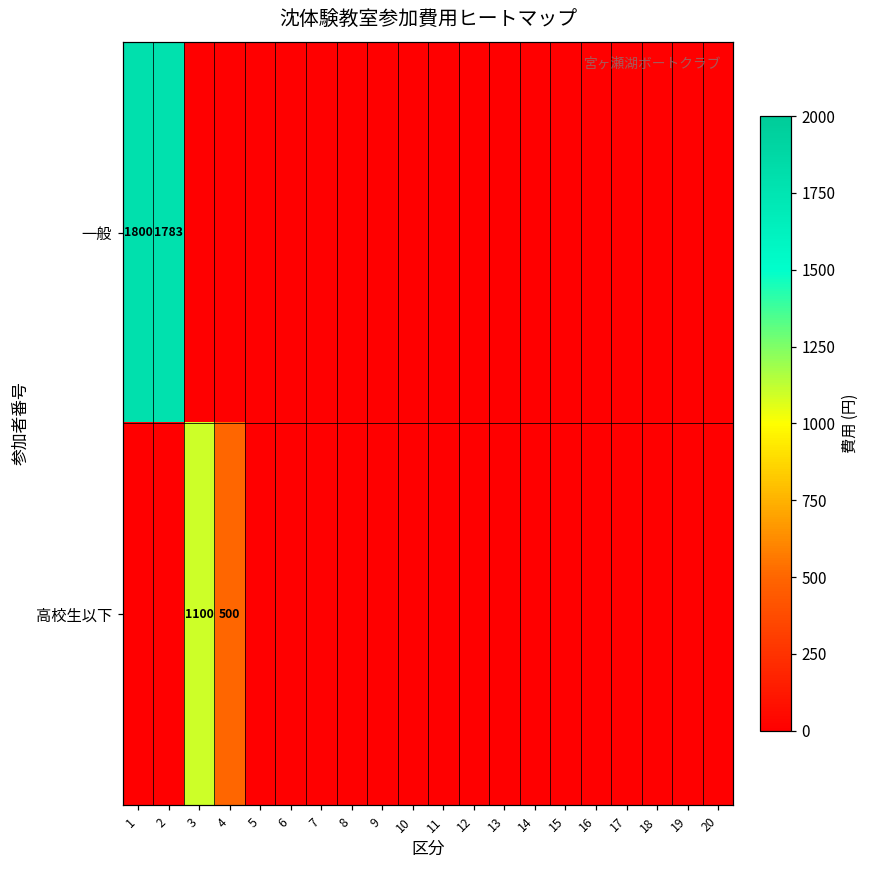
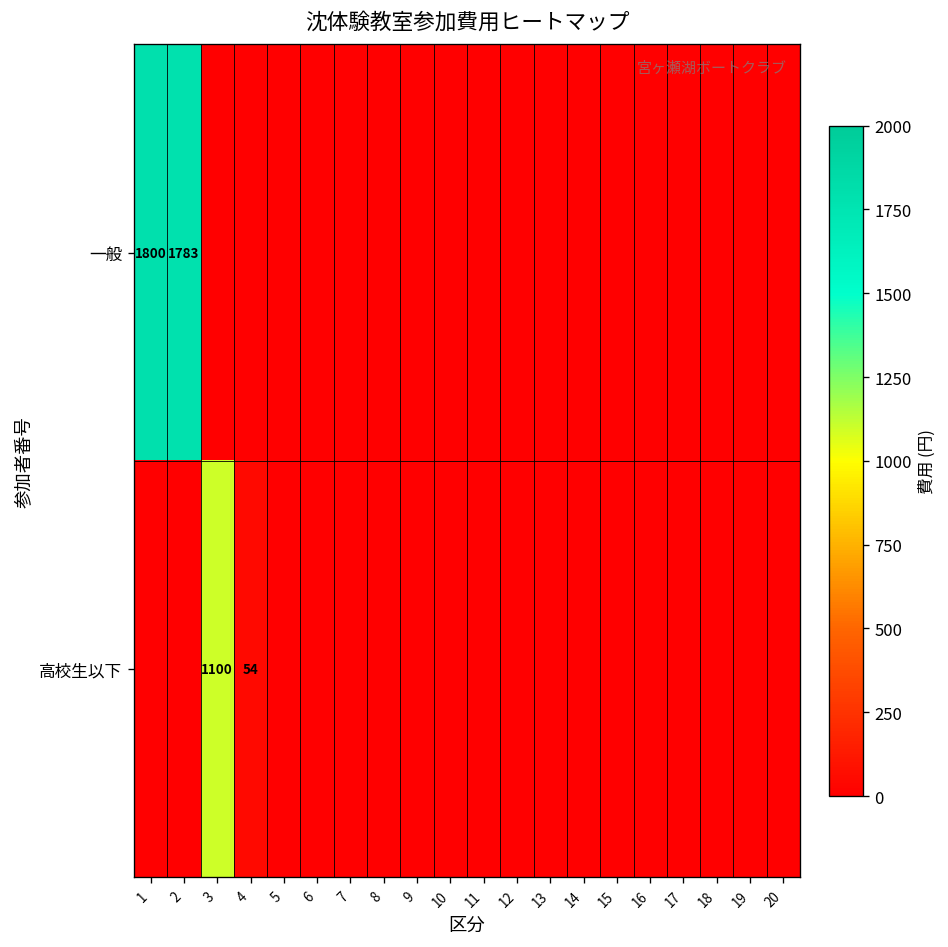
高校生以下, 4: 500 -> 54
